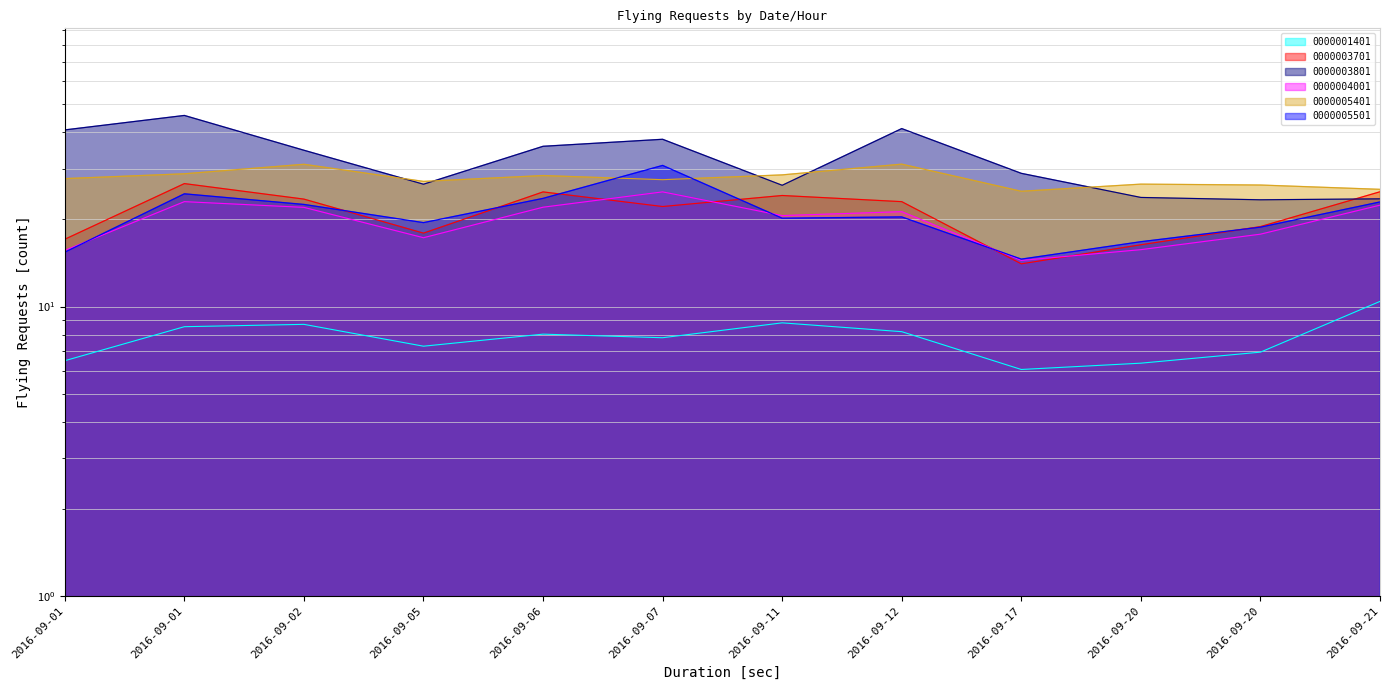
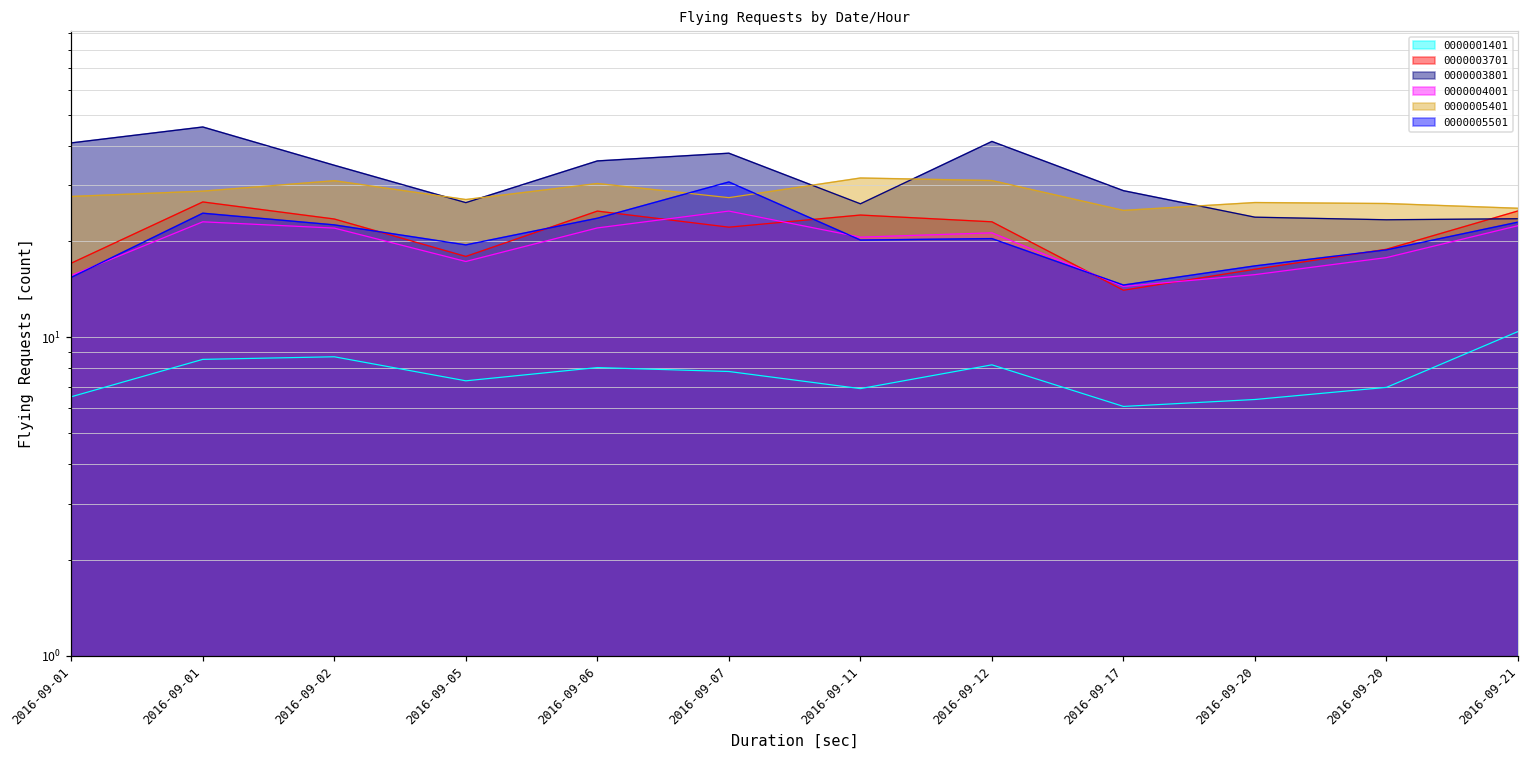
0000005401, 2016-09-06: 28 -> 30
0000001401, 2016-09-11: 8.8 -> 6.9
0000005401, 2016-09-11: 29 -> 32
